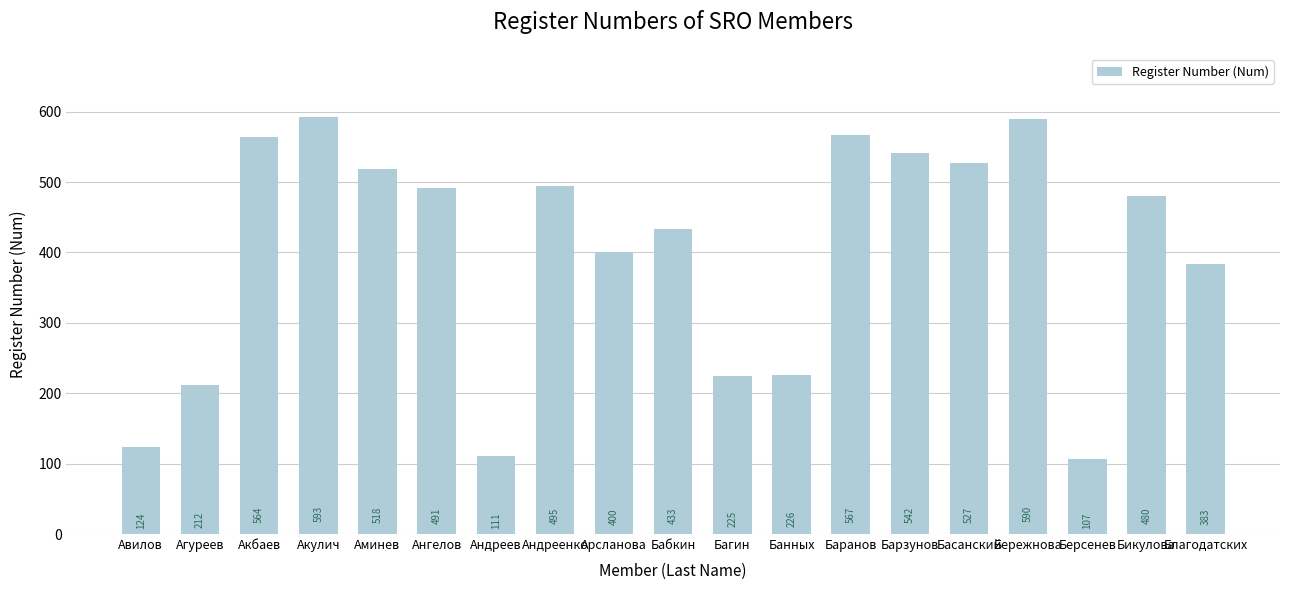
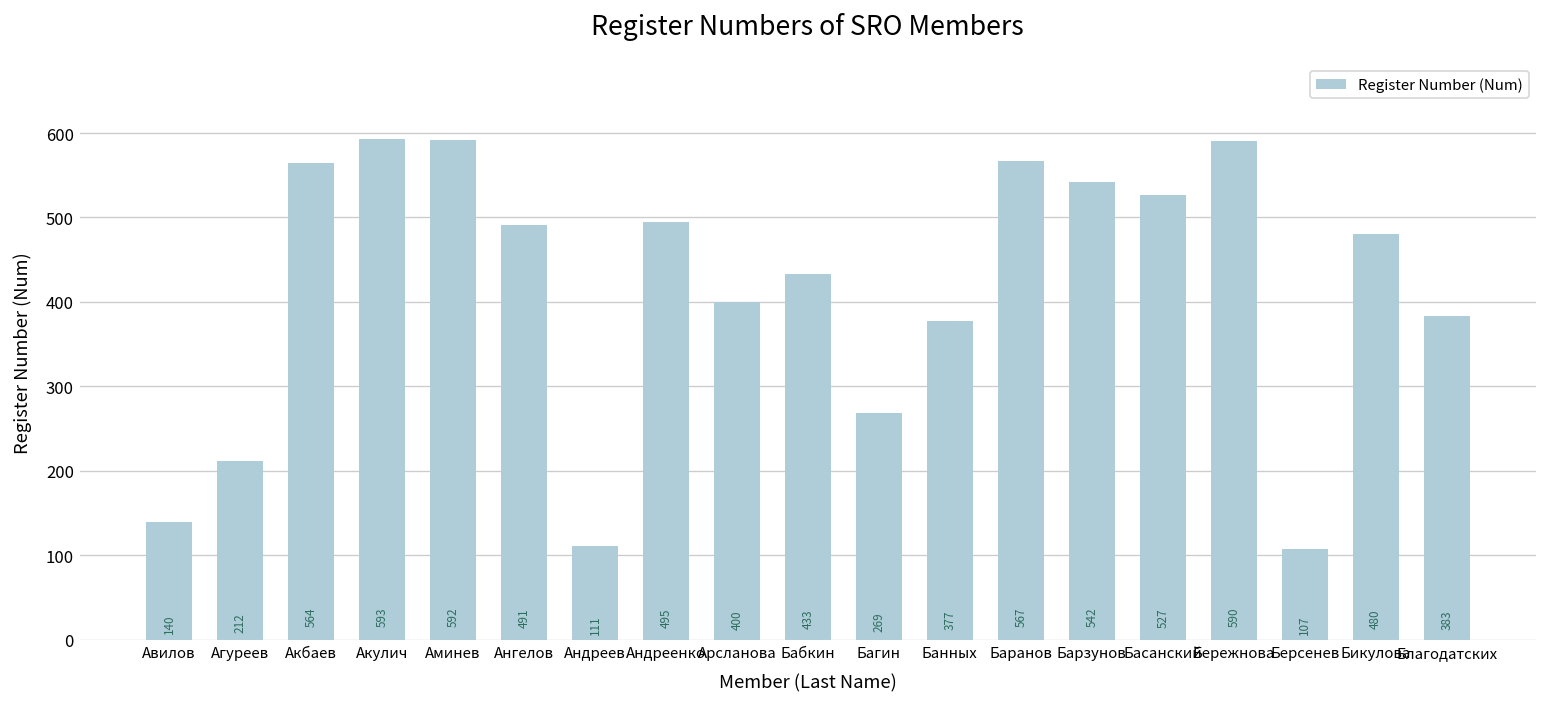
Авилов: 124 -> 140
Аминев: 518 -> 592
Багин: 225 -> 269
Банных: 226 -> 377
